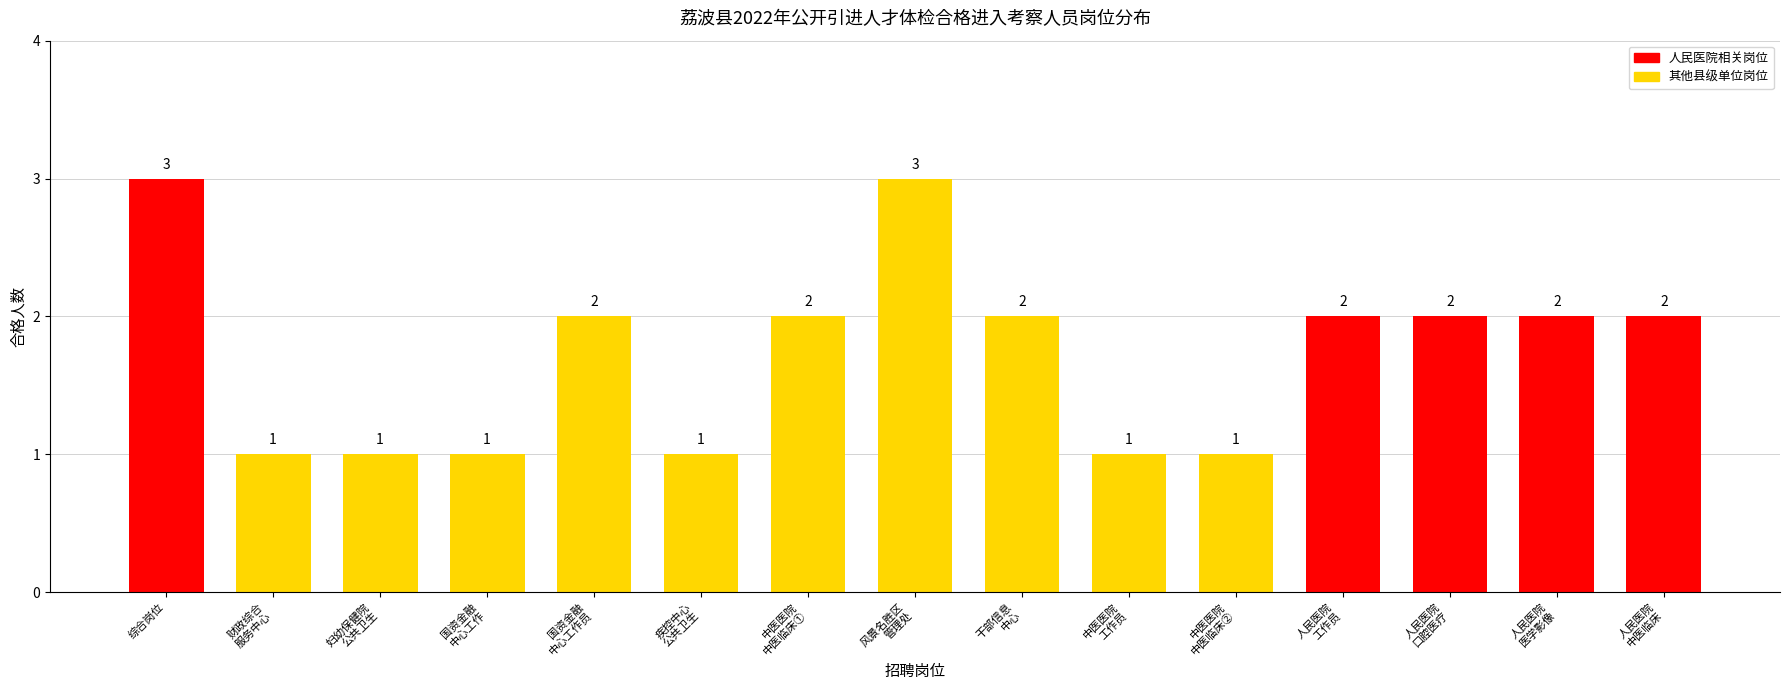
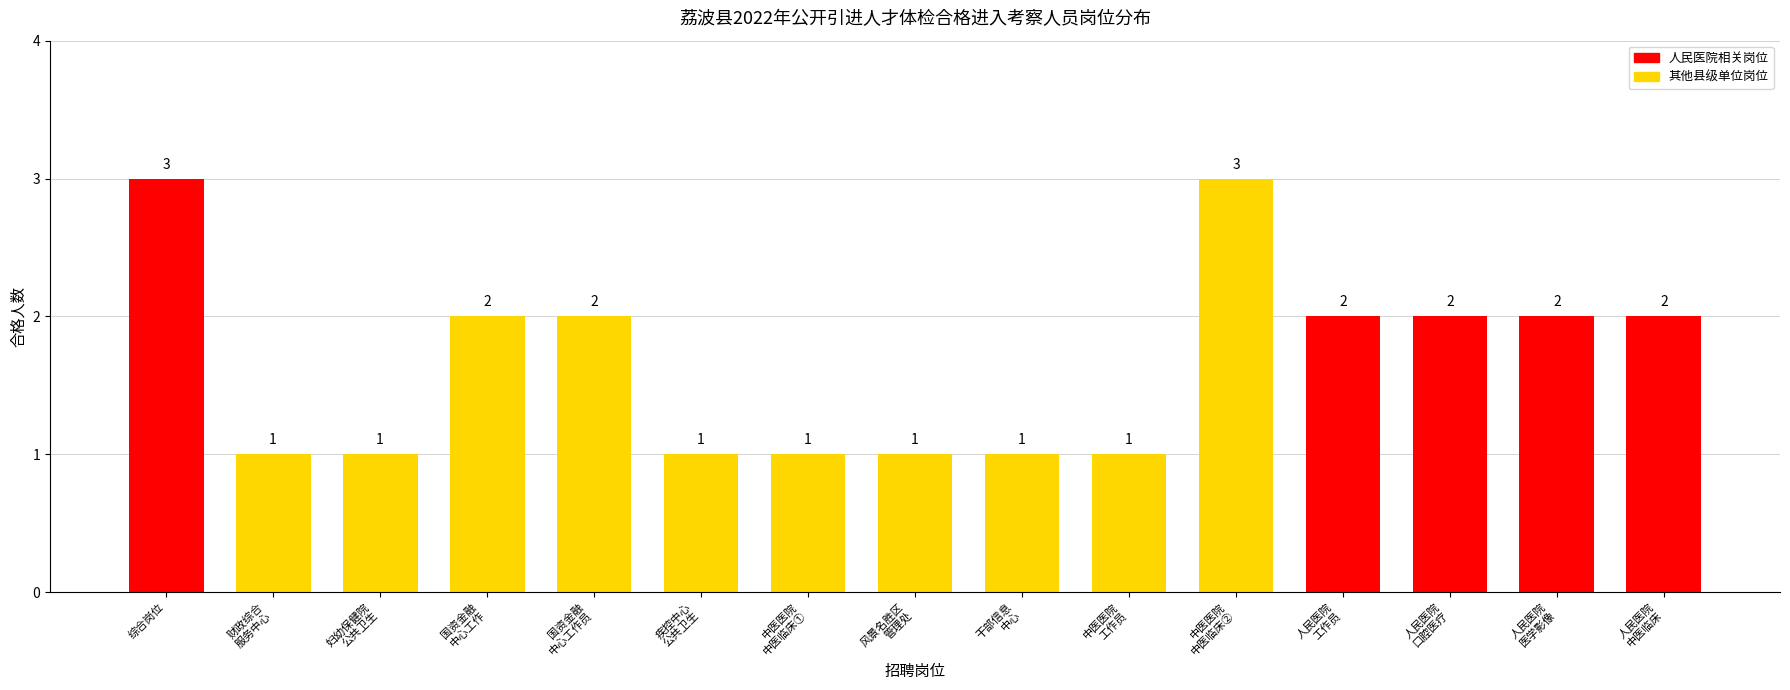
国资金融 中心工作: 1 -> 2
中医医院 中医临床①: 2 -> 1
风景名胜区 管理处: 3 -> 1
干部信息 中心: 2 -> 1
中医医院 中医临床②: 1 -> 3
